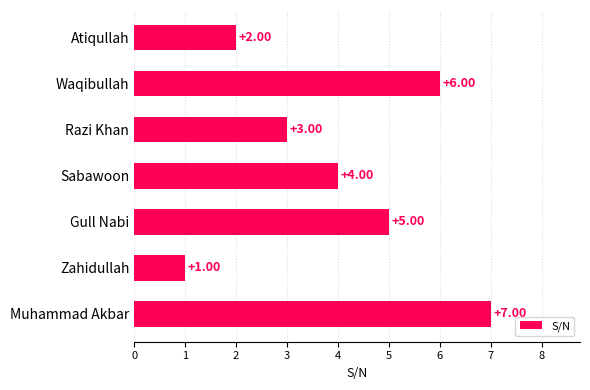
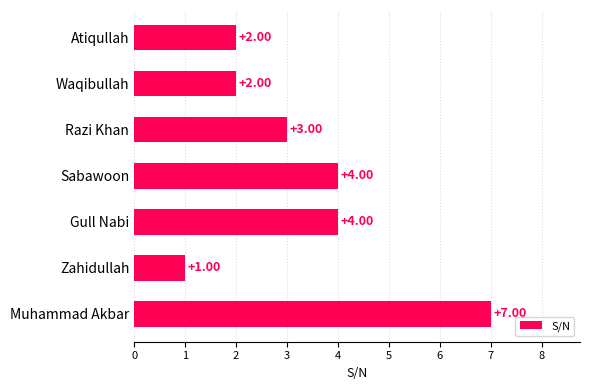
Waqibullah: +6.00 -> +2.00
Gull Nabi: +5.00 -> +4.00
